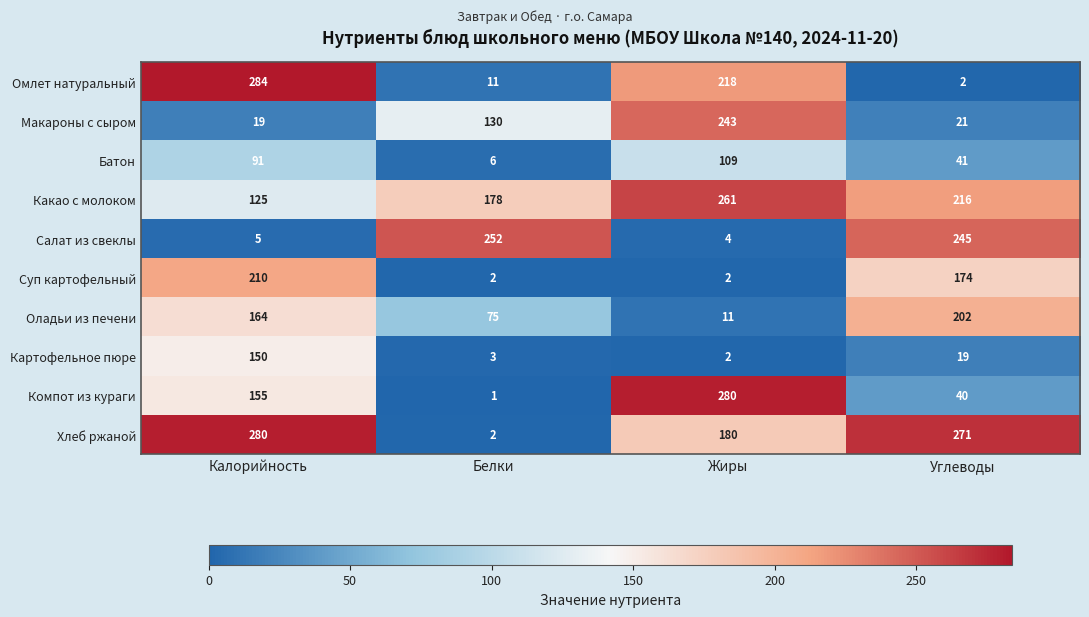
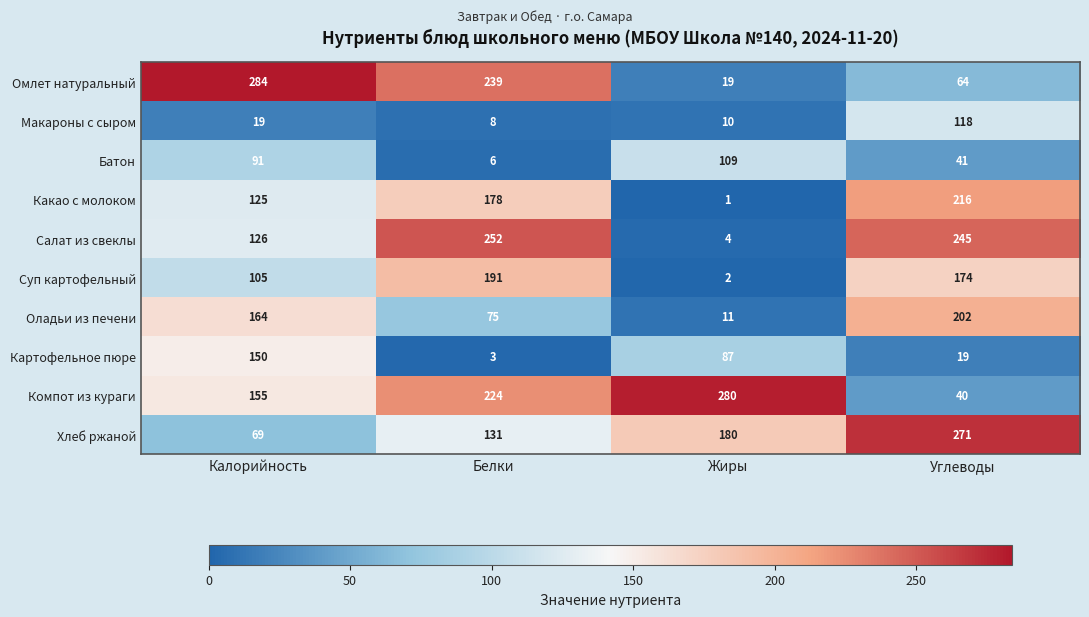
Омлет натуральный, Белки: 11 -> 239
Омлет натуральный, Жиры: 218 -> 19
Омлет натуральный, Углеводы: 2 -> 64
Макароны с сыром, Белки: 130 -> 8
Макароны с сыром, Жиры: 243 -> 10
Макароны с сыром, Углеводы: 21 -> 118
Какао с молоком, Жиры: 261 -> 1
Салат из свеклы, Калорийность: 5 -> 126
Суп картофельный, Калорийность: 210 -> 105
Суп картофельный, Белки: 2 -> 191
Картофельное пюре, Жиры: 2 -> 87
Компот из кураги, Белки: 1 -> 224
Хлеб ржаной, Калорийность: 280 -> 69
Хлеб ржаной, Белки: 2 -> 131
